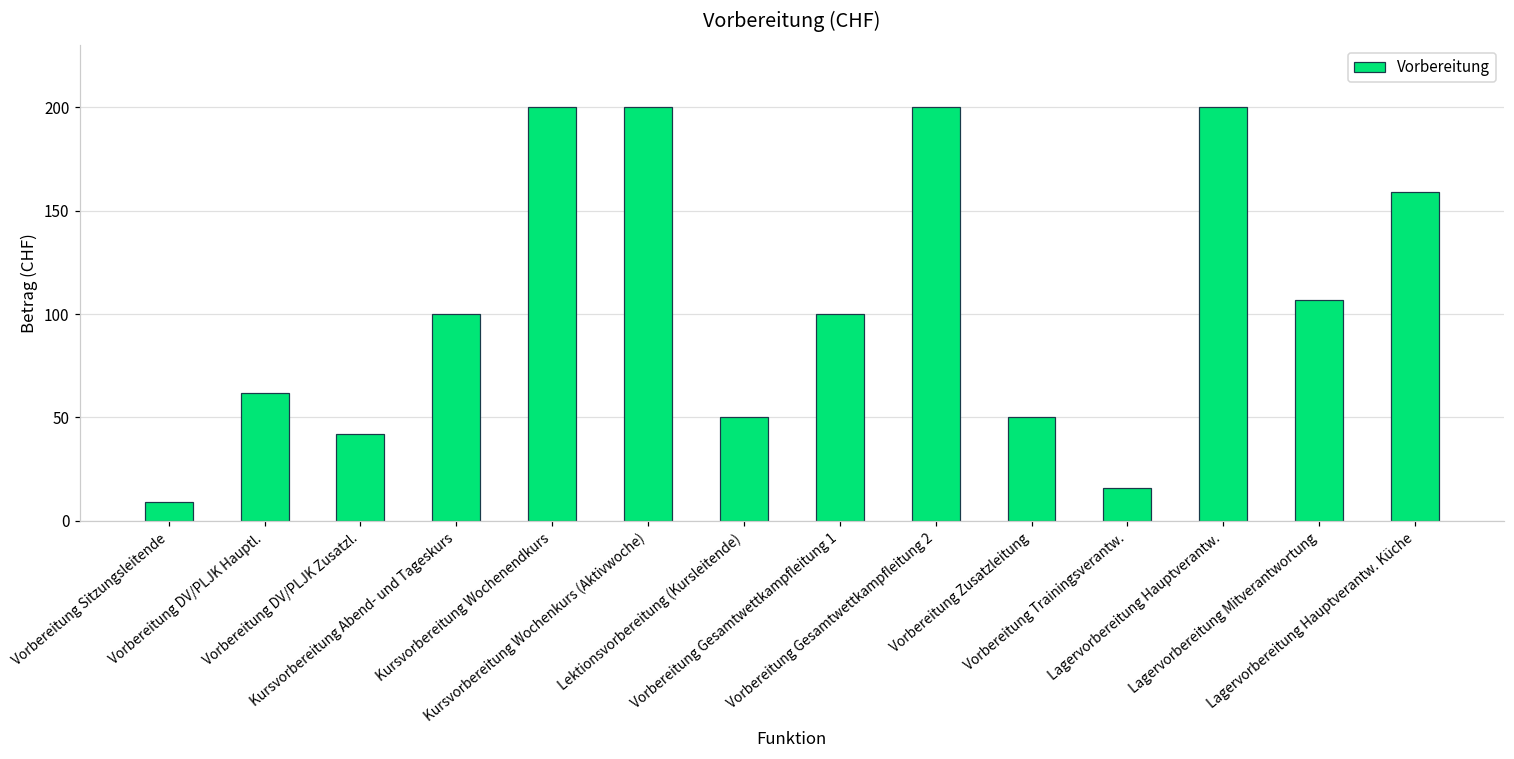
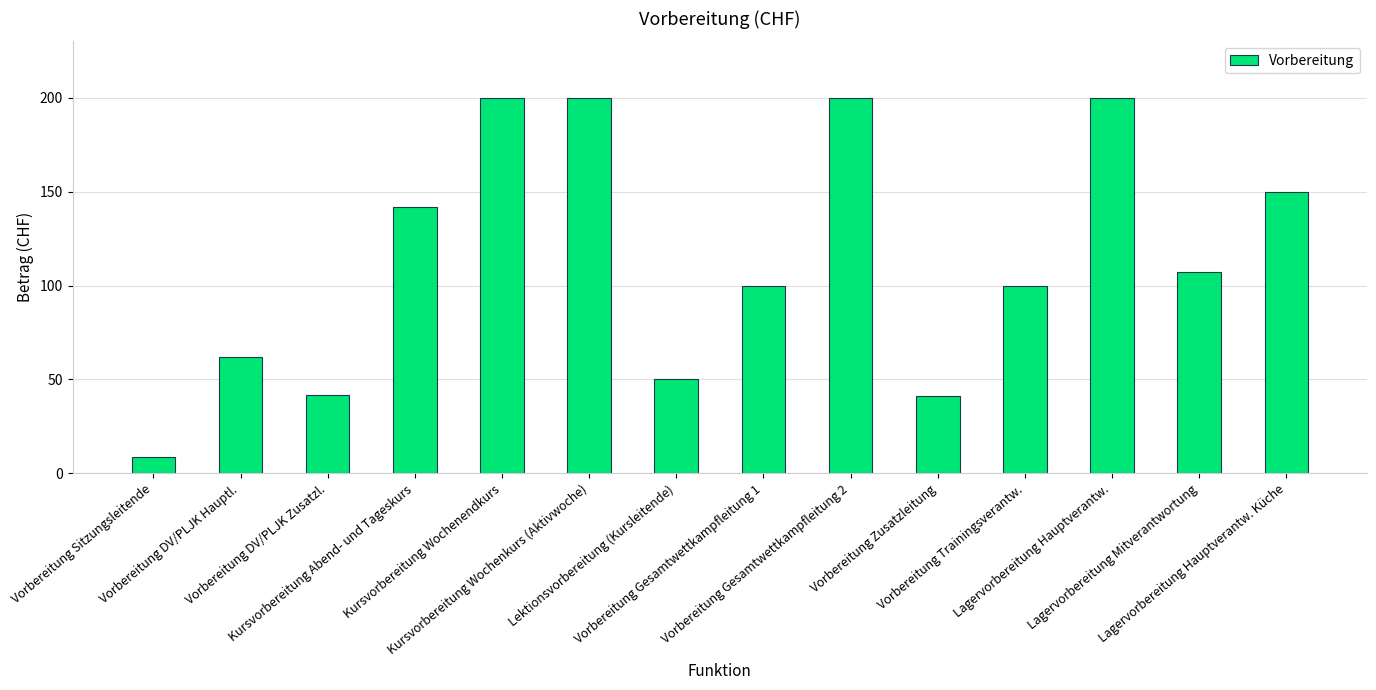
Kursvorbereitung Abend- und Tageskurs: 100 -> 142
Vorbereitung Zusatzleitung: 50 -> 41
Vorbereitung Trainingsverantw.: 16 -> 100
Lagervorbereitung Hauptverantw. Küche: 159 -> 150
